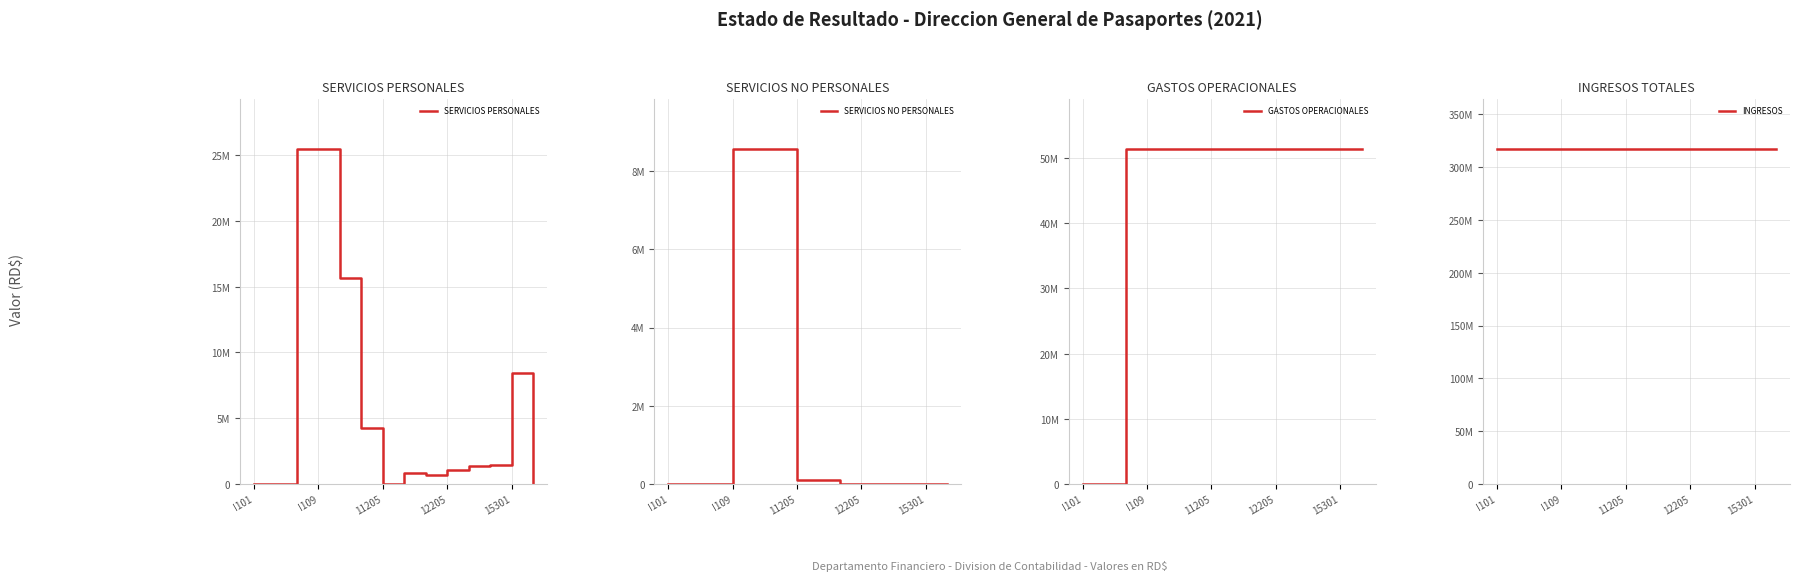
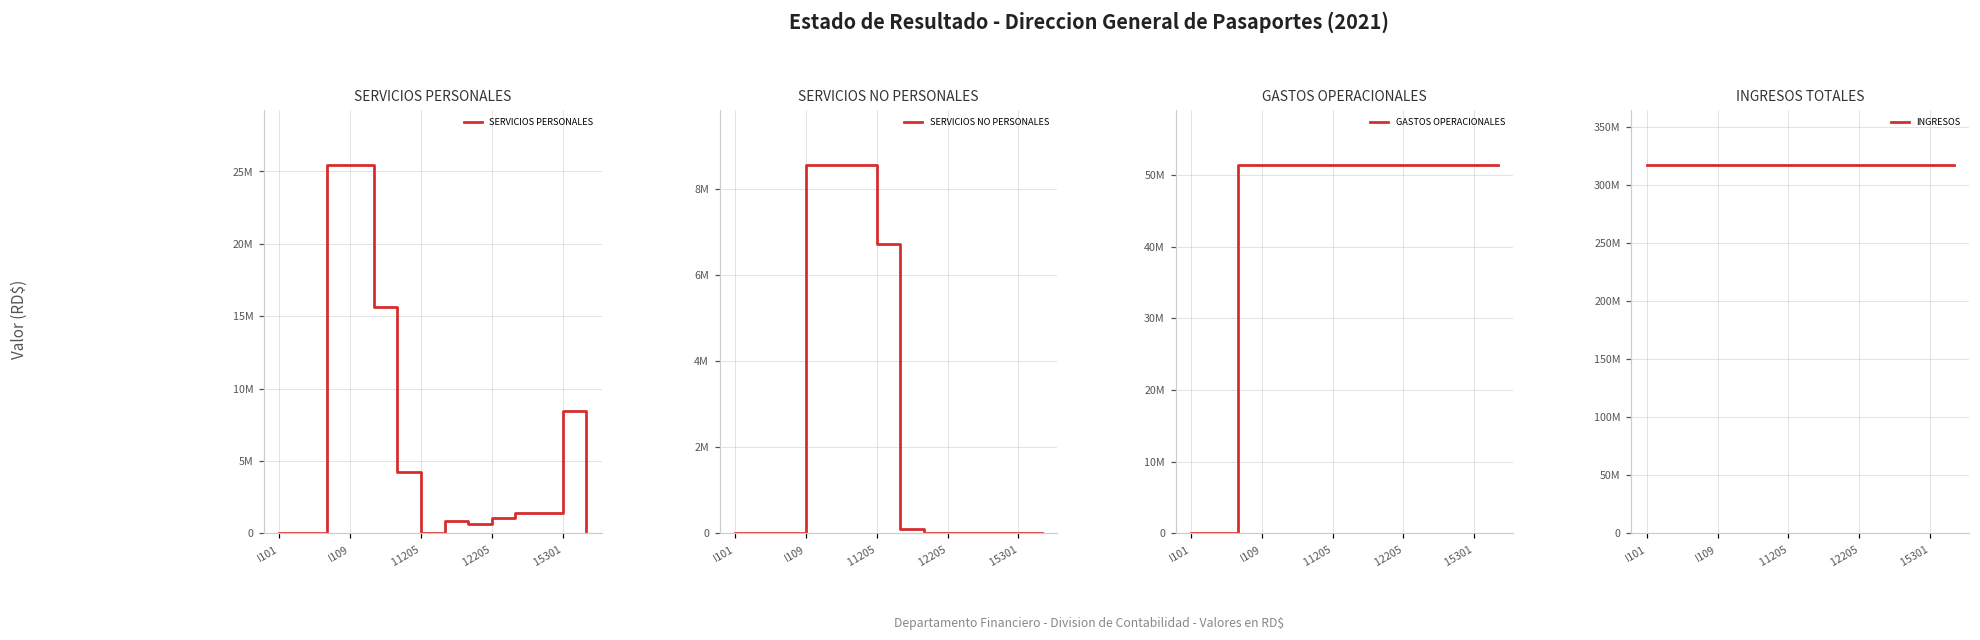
SERVICIOS NO PERSONALES, 11205: 100000 -> 6700000
